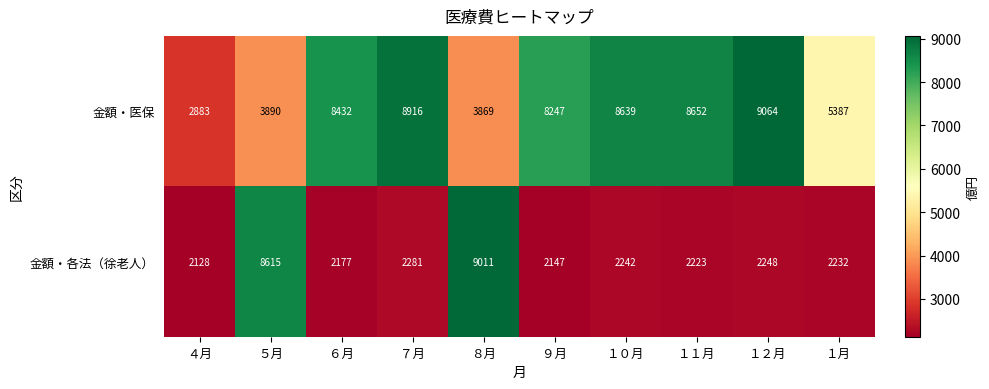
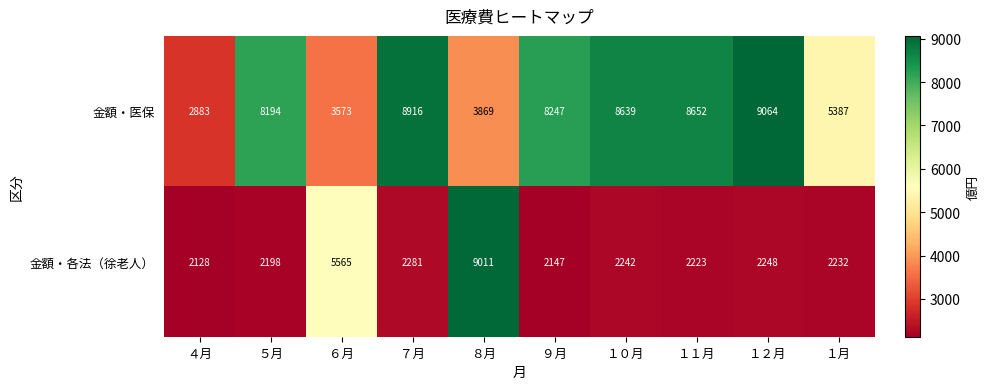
金額・医保, ５月: 3890 -> 8194
金額・医保, ６月: 8432 -> 3573
金額・各法（徐老人）, ５月: 8615 -> 2198
金額・各法（徐老人）, ６月: 2177 -> 5565
